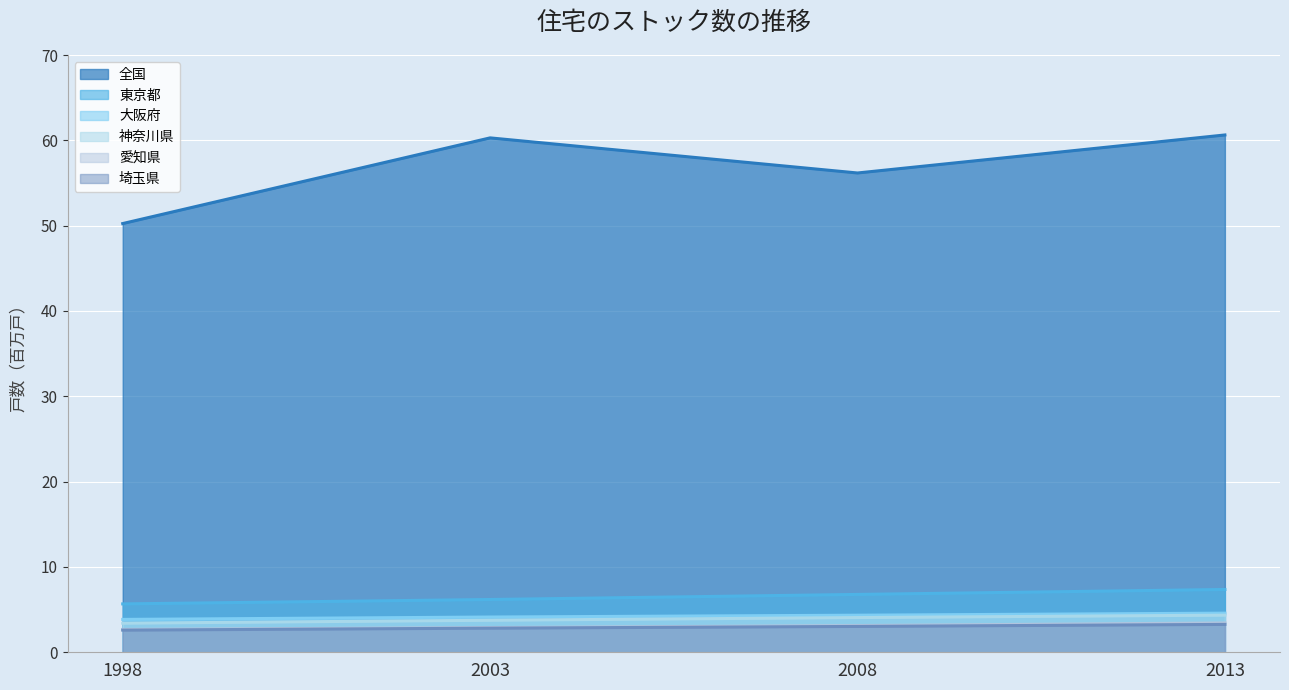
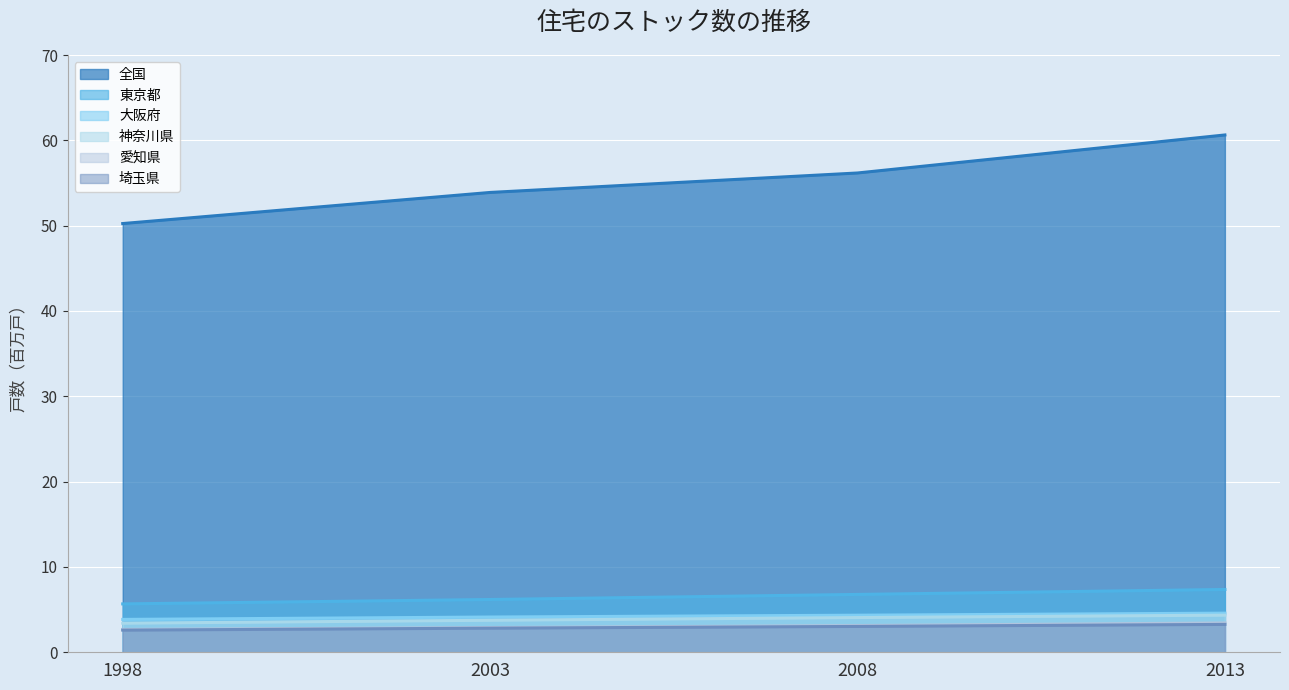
全国, 2003: 60 -> 54
